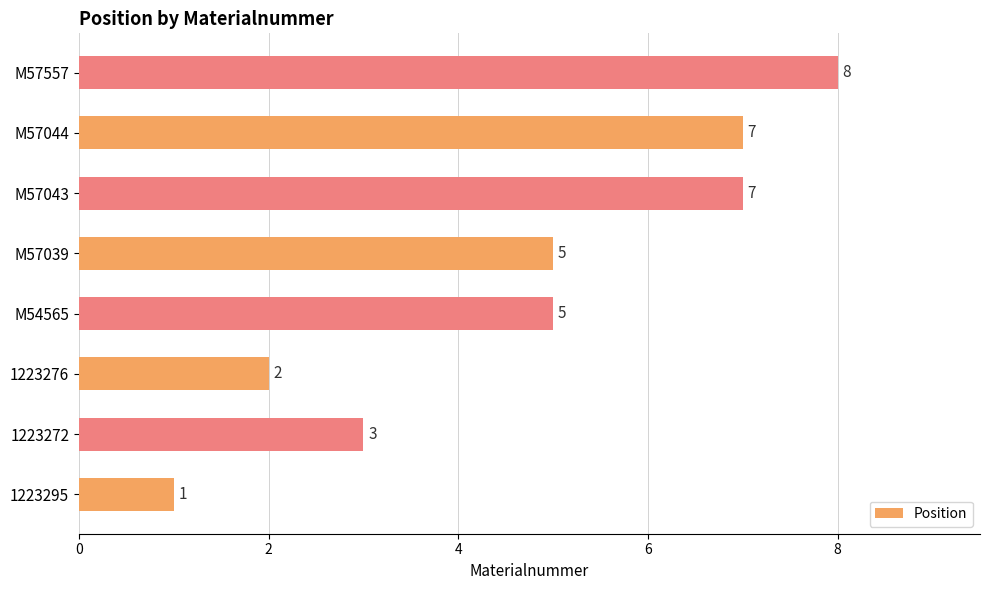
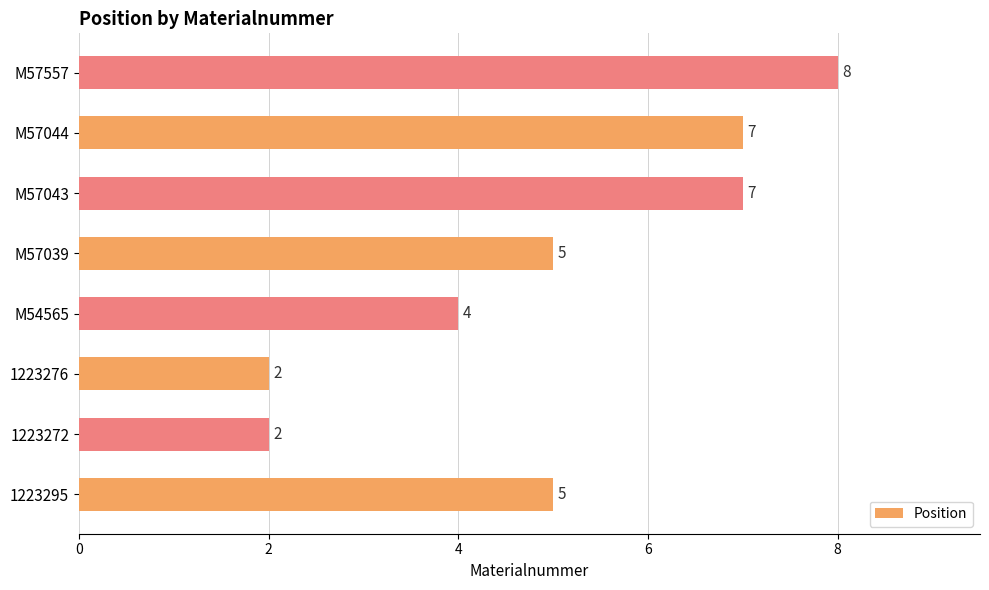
M54565: 5 -> 4
1223272: 3 -> 2
1223295: 1 -> 5
